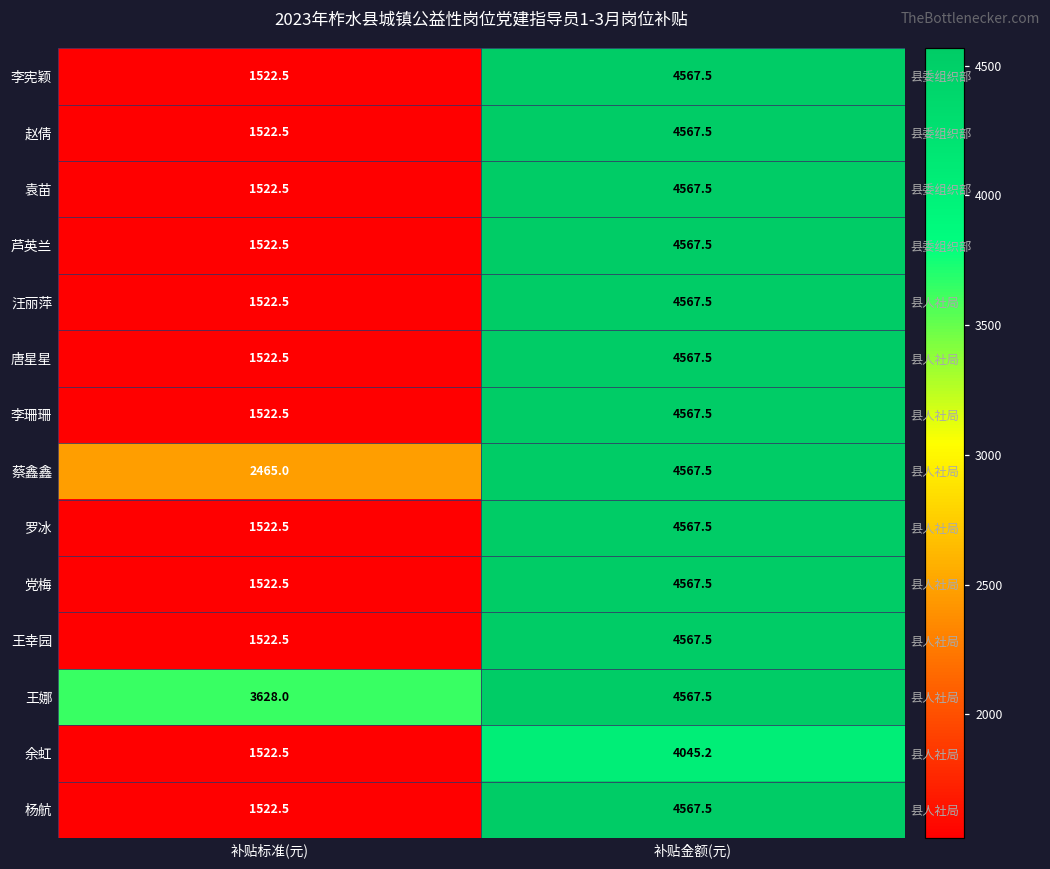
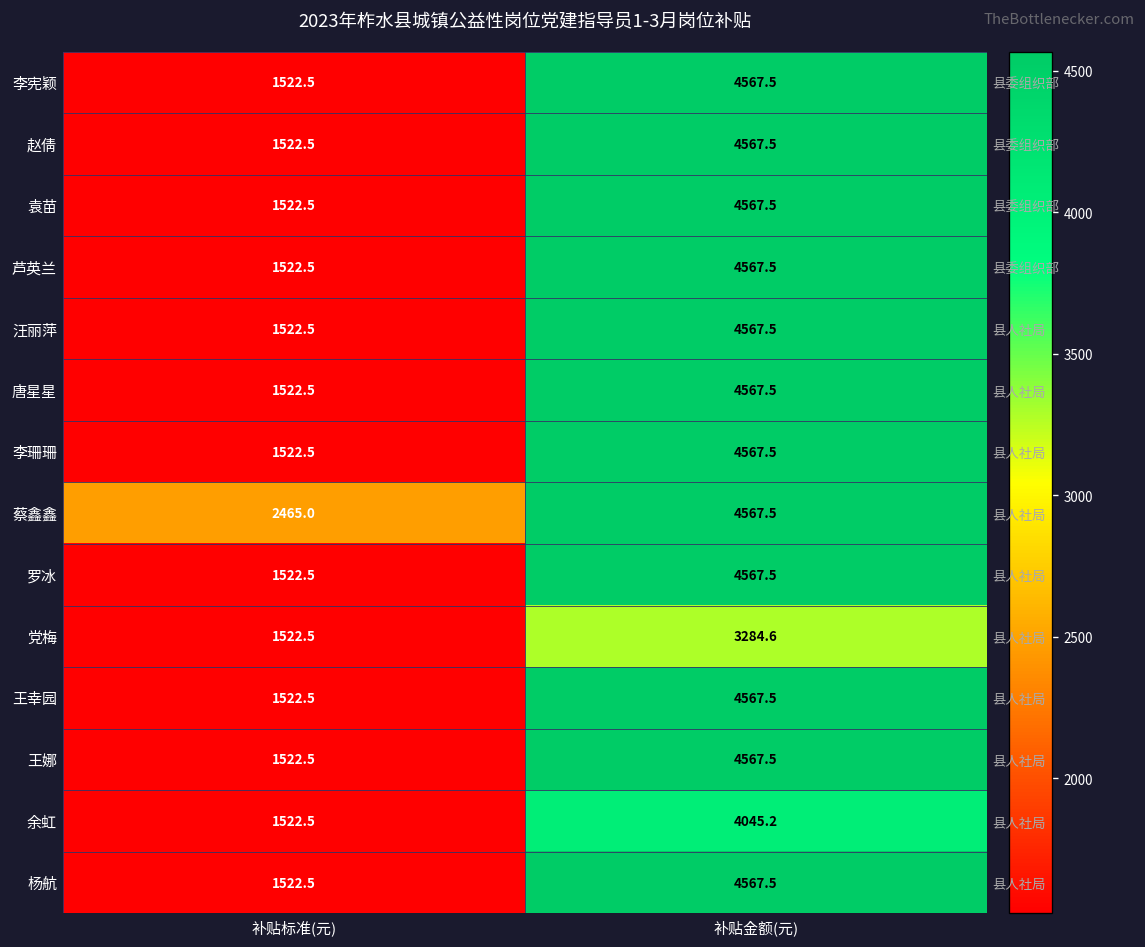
党梅, 补贴金额(元): 4567.5 -> 3284.6
王娜, 补贴标准(元): 3628.0 -> 1522.5
